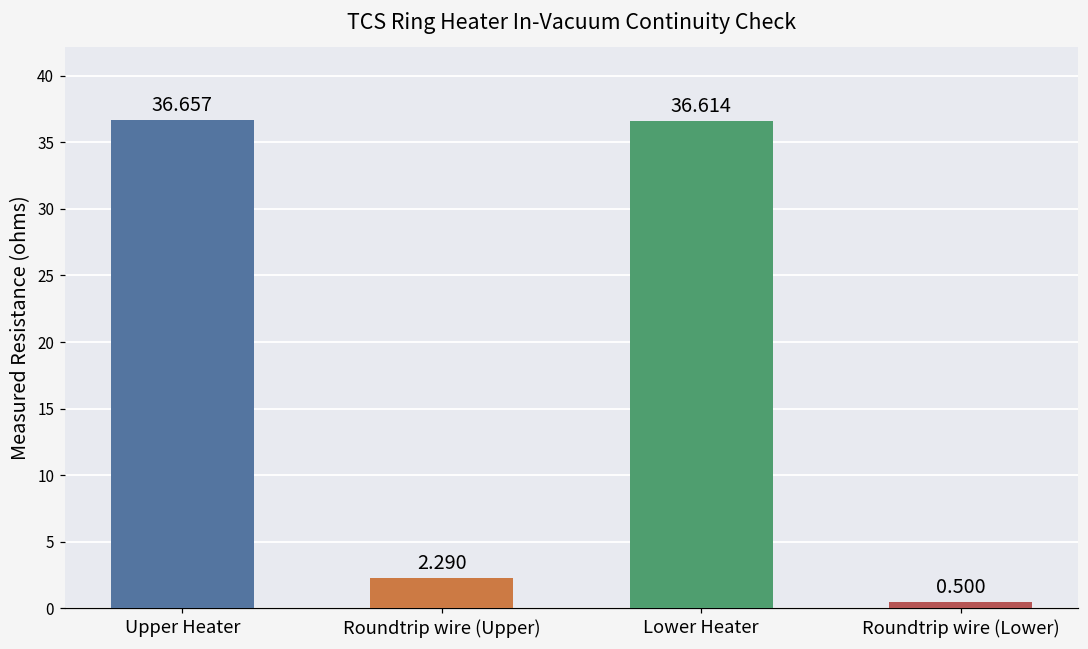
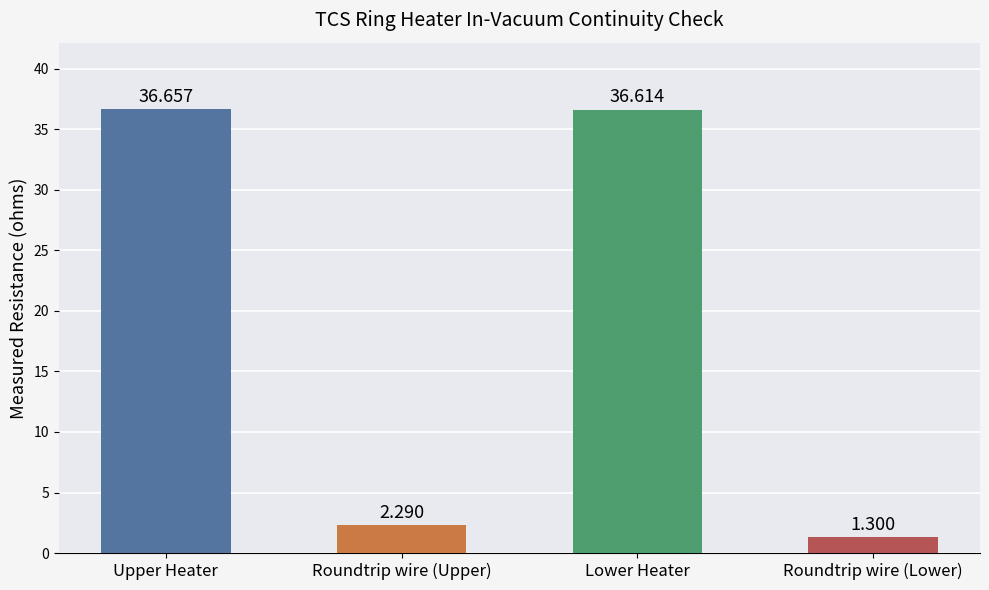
Roundtrip wire (Lower): 0.500 -> 1.300
